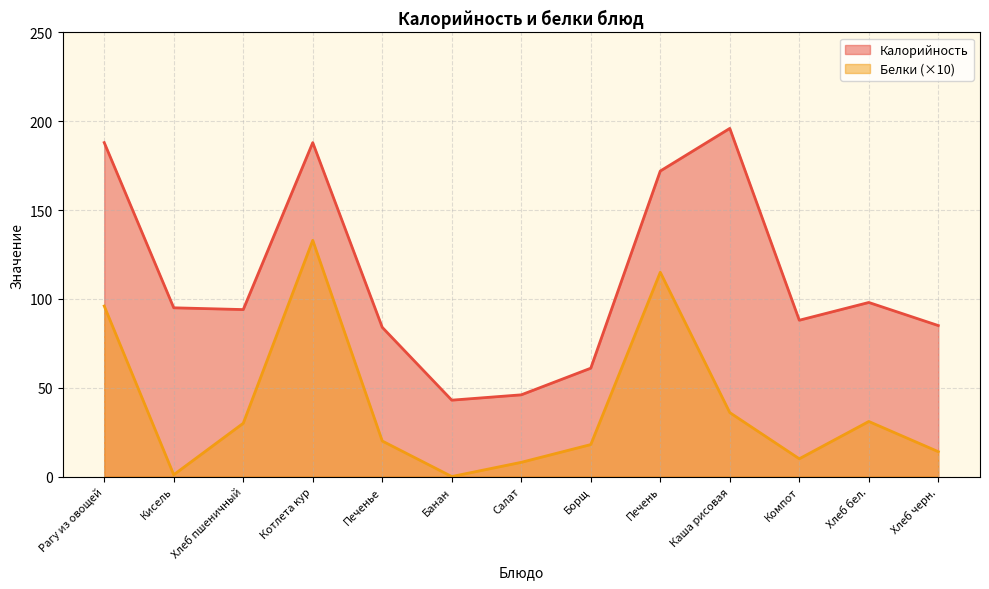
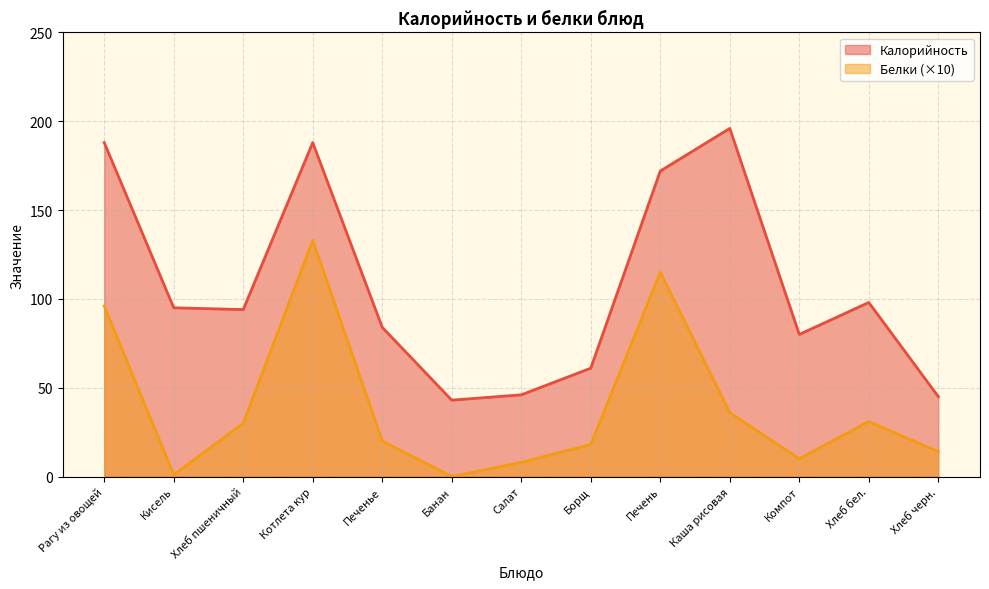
Калорийность, Компот: 88 -> 80
Калорийность, Хлеб черн.: 85 -> 45
